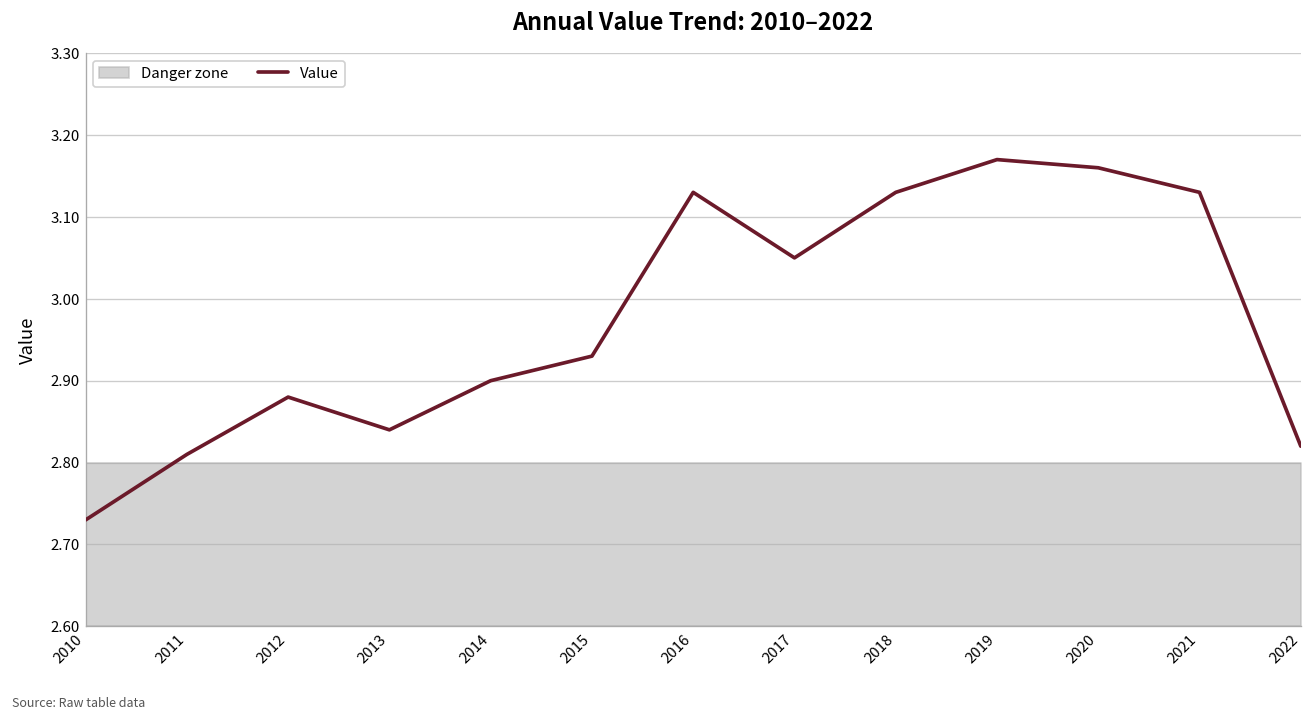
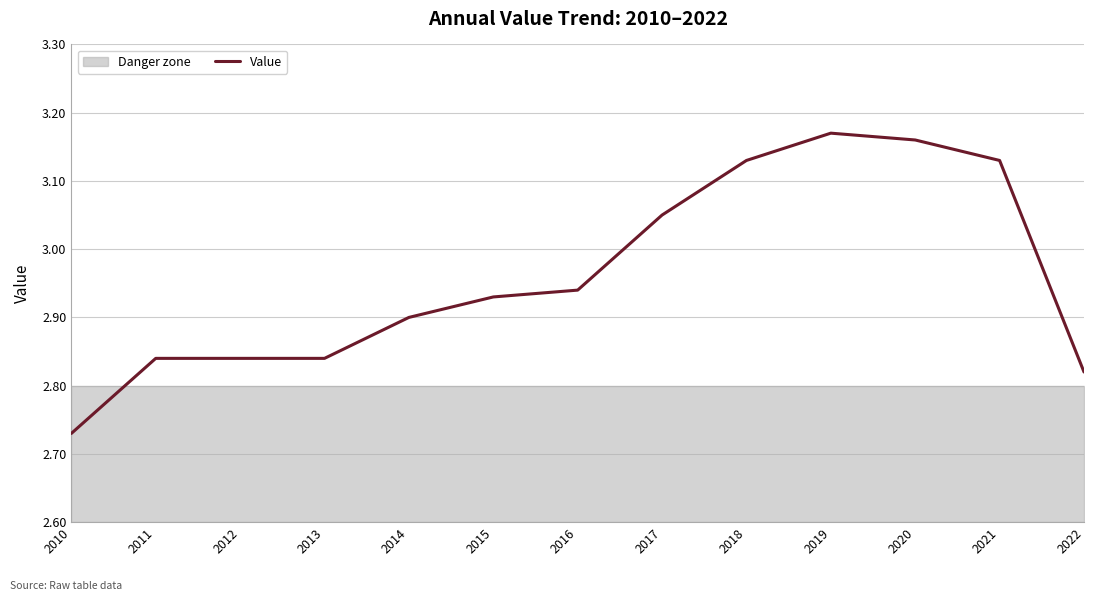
Value, 2011: 2.81 -> 2.84
Value, 2012: 2.88 -> 2.84
Value, 2016: 3.13 -> 2.94
